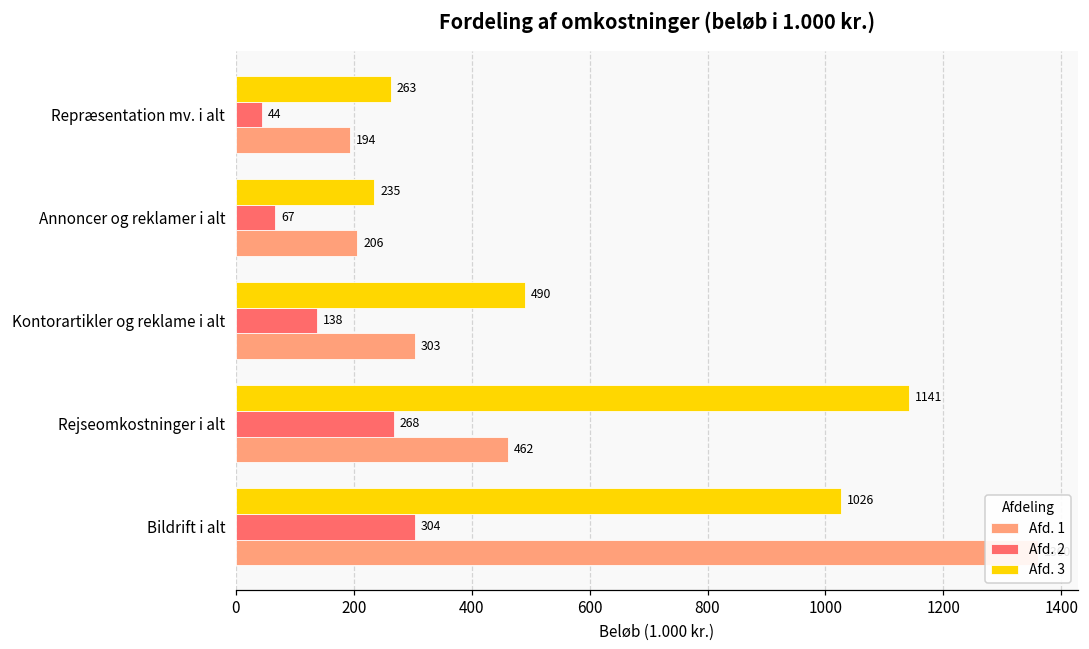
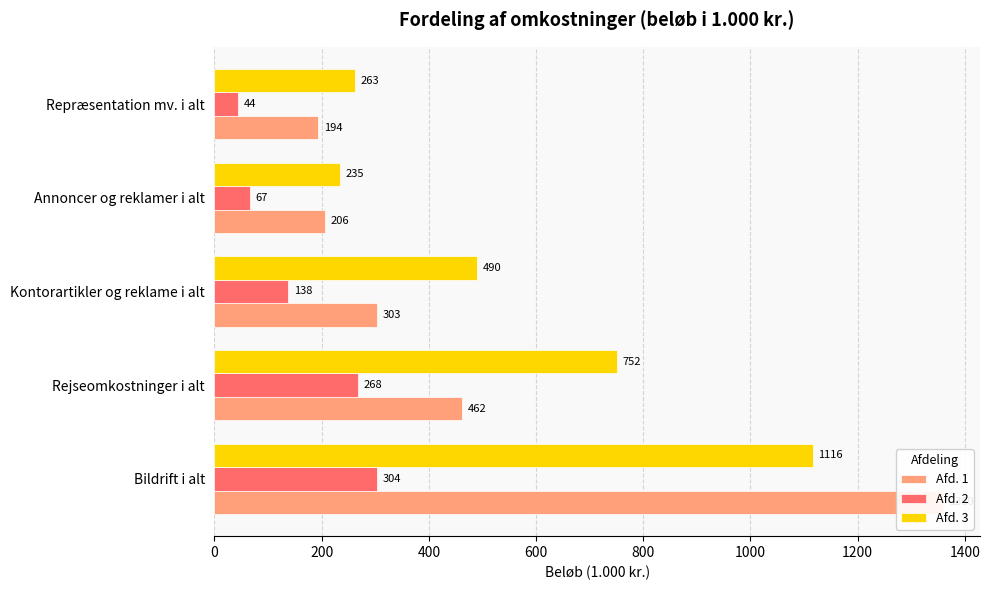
Afd. 3, Rejseomkostninger i alt: 1141 -> 752
Afd. 3, Bildrift i alt: 1026 -> 1116
